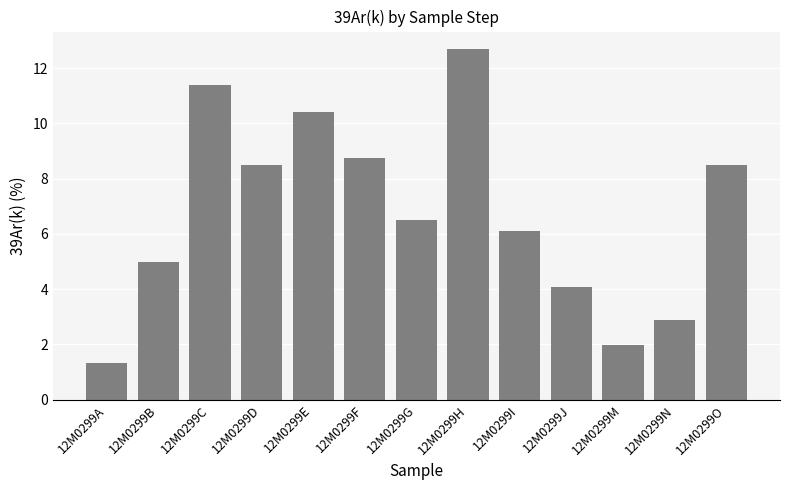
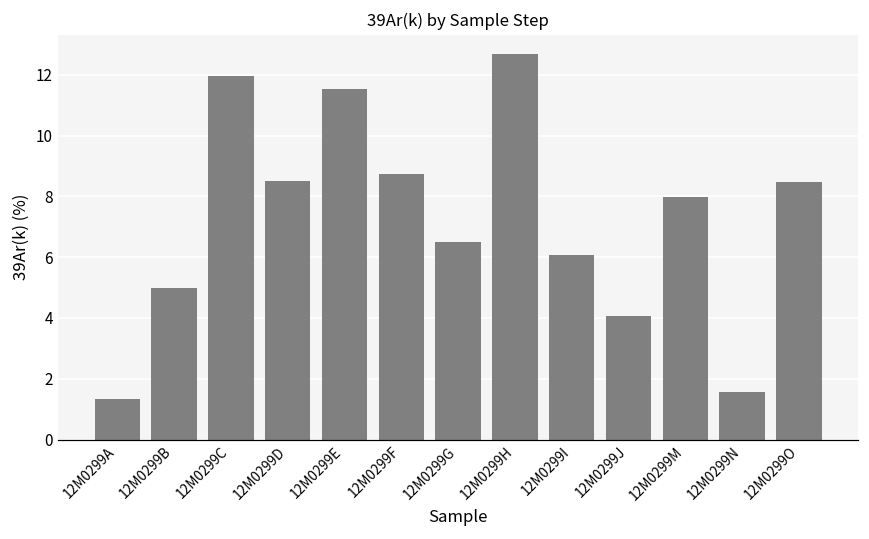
12M0299C: 11.4 -> 12.0
12M0299E: 10.4 -> 11.5
12M0299M: 2.0 -> 8.0
12M0299N: 2.9 -> 1.6
